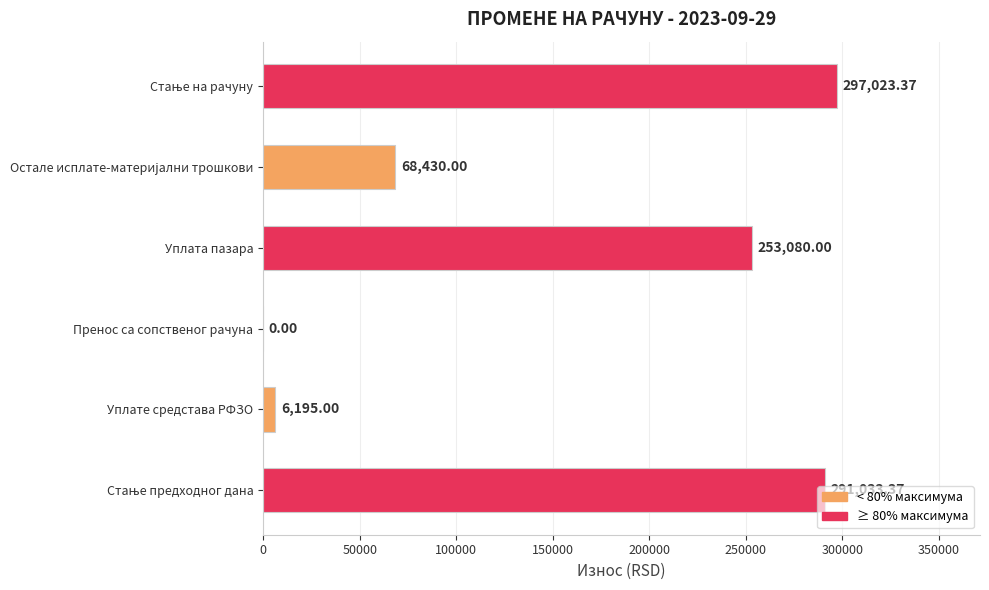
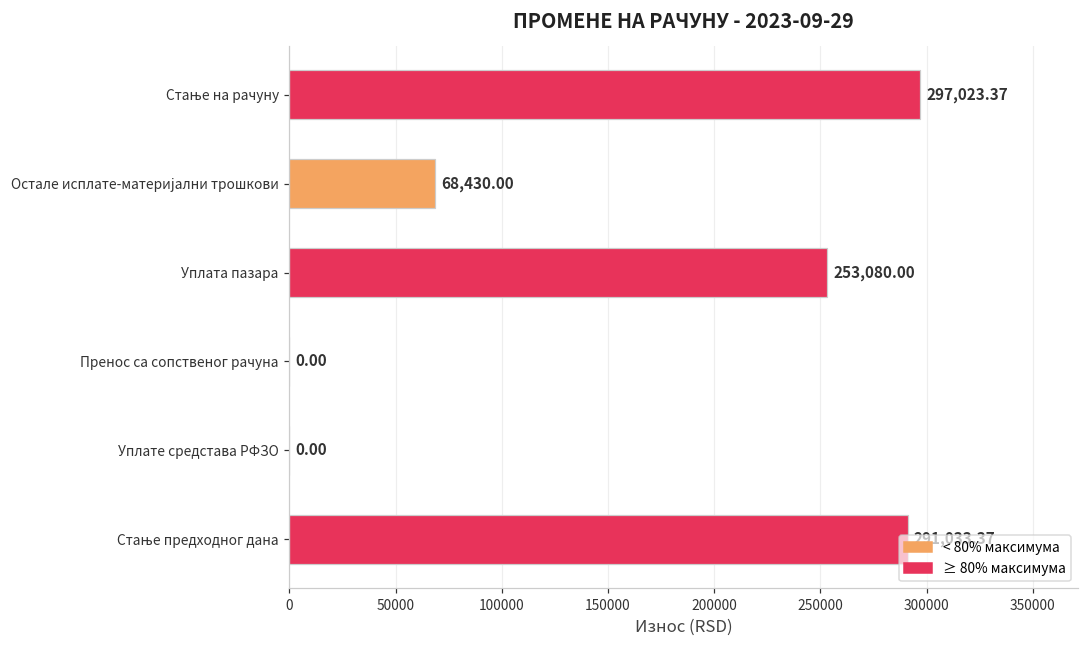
Уплате средстава РФЗО: 6,195.00 -> 0.00
